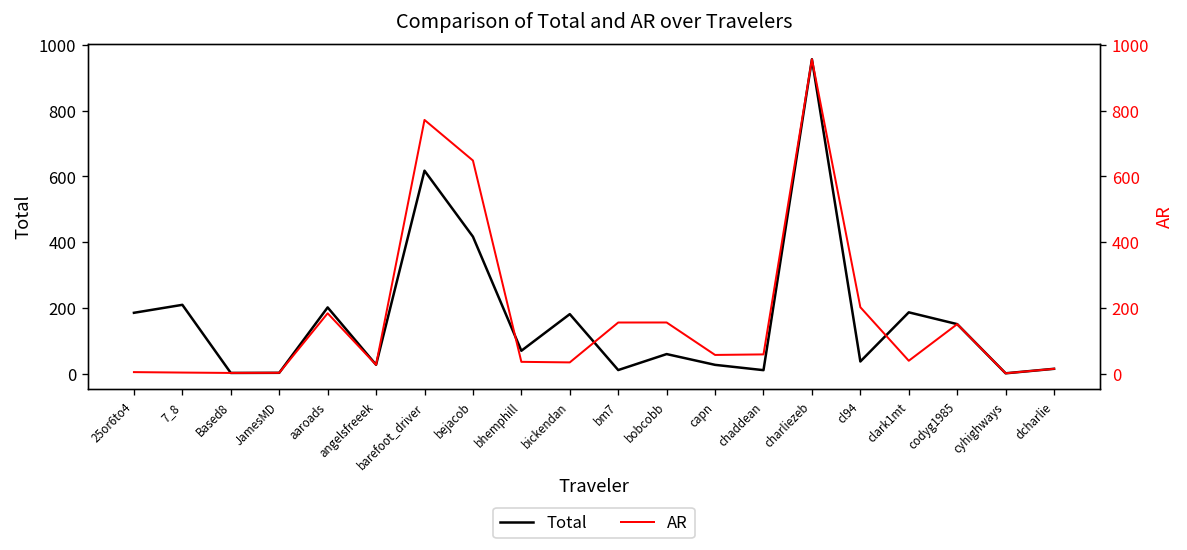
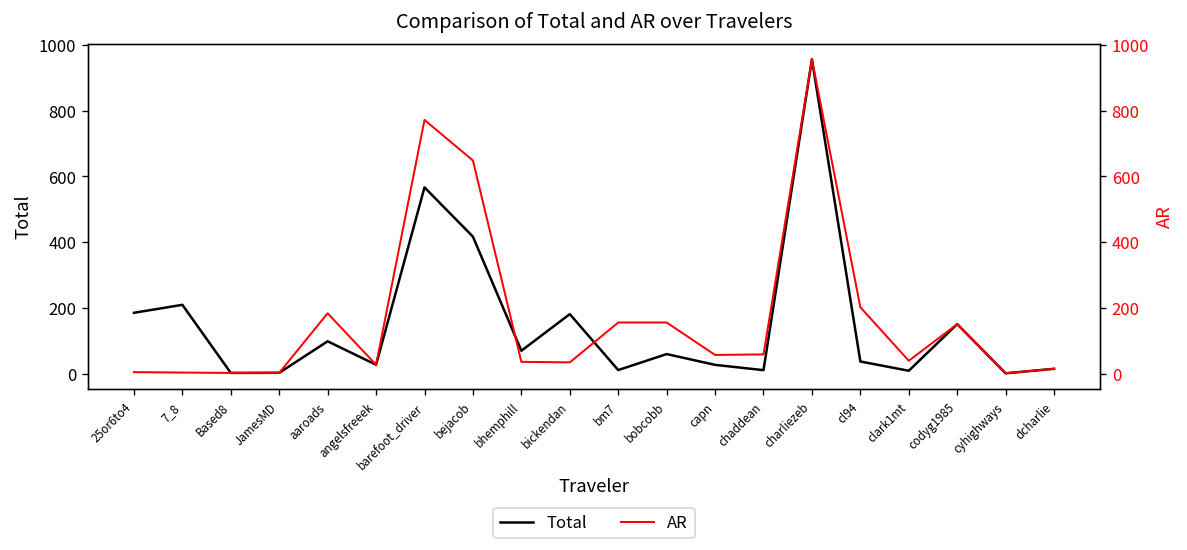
Total, aaroads: 200 -> 100
Total, barefoot_driver: 620 -> 570
Total, clark1mt: 190 -> 10
